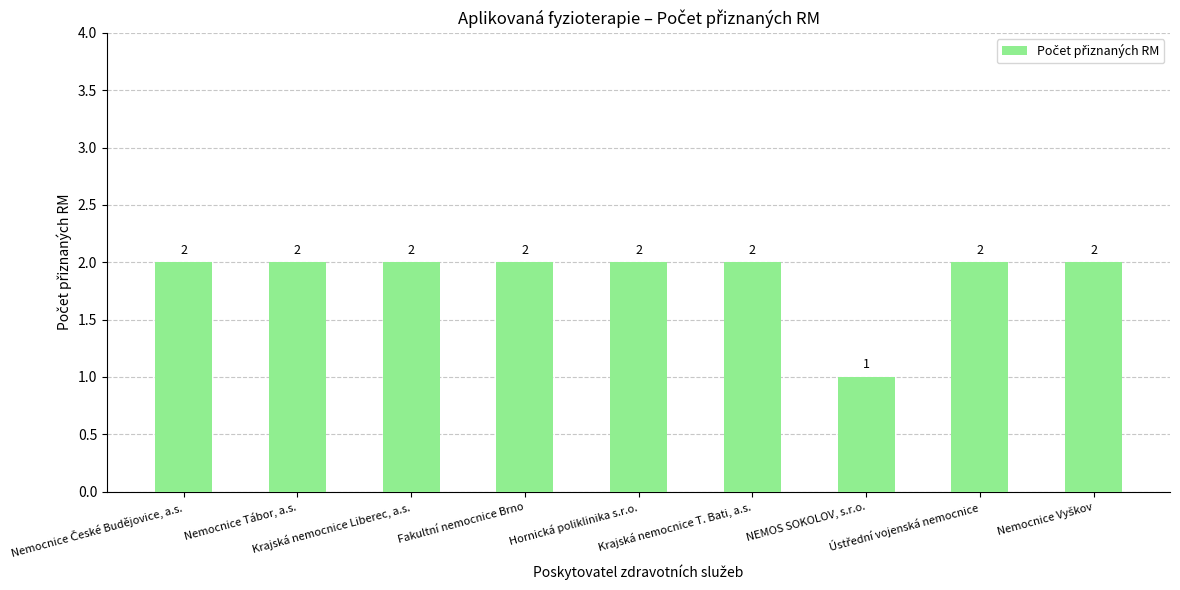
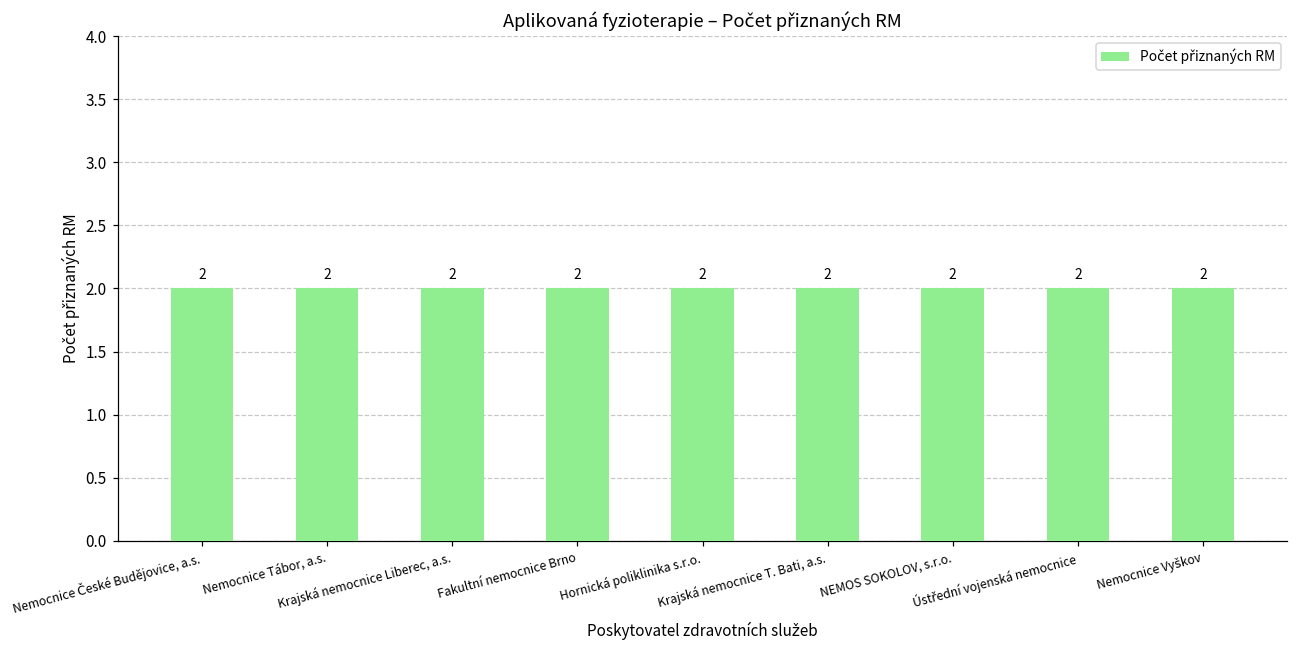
NEMOS SOKOLOV, s.r.o.: 1 -> 2
